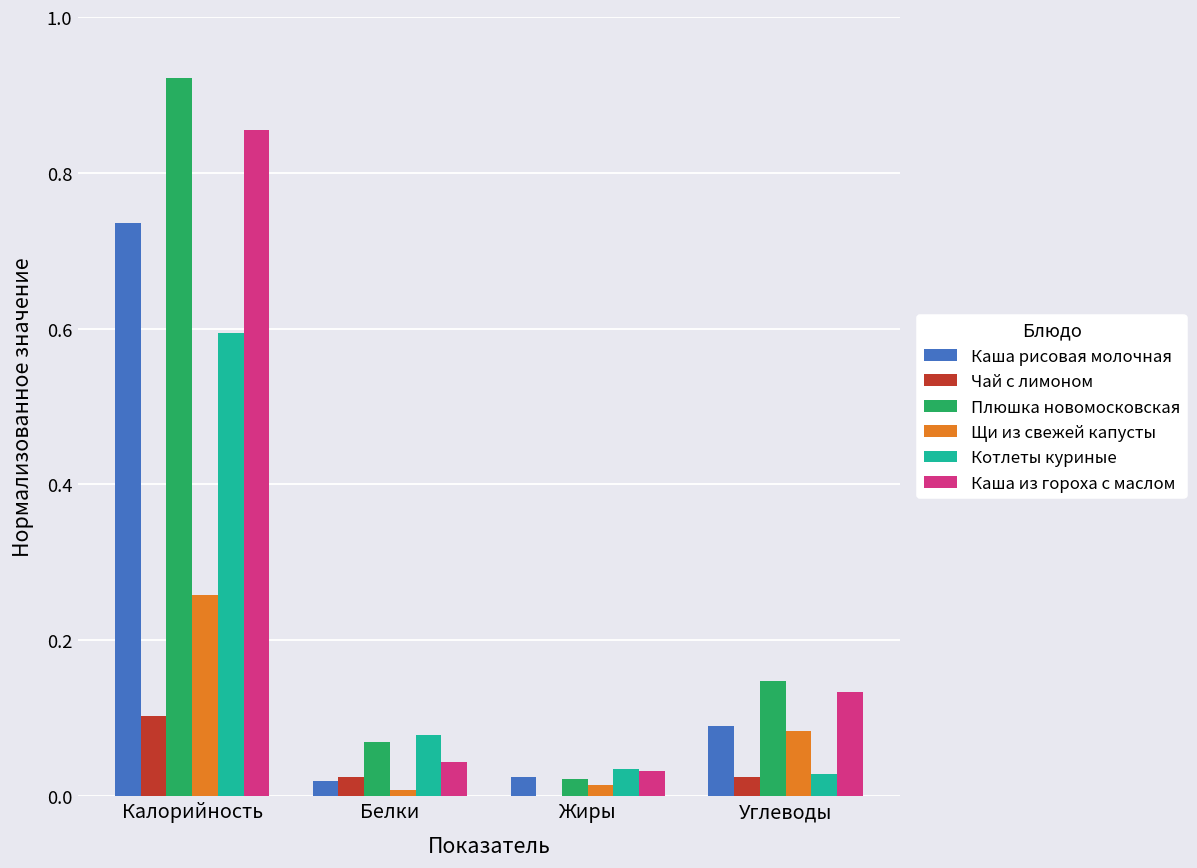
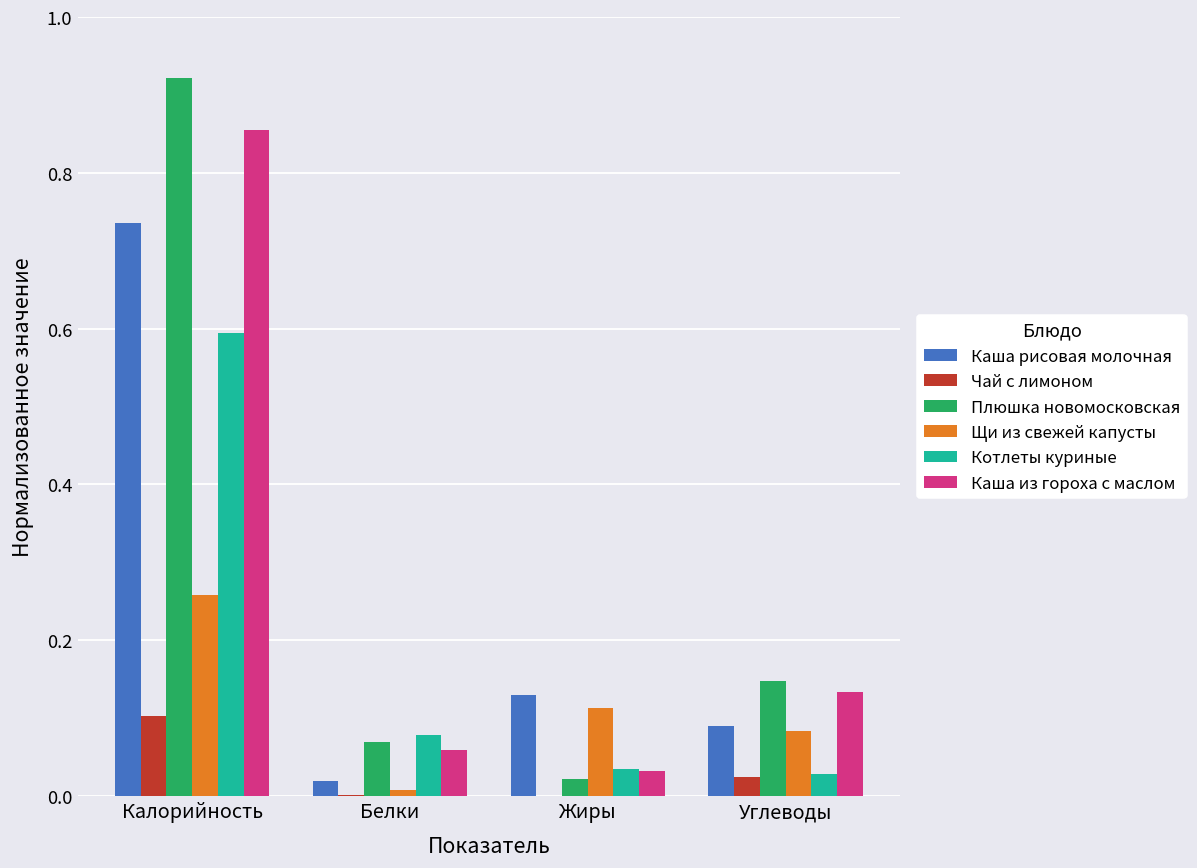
Чай с лимоном, Белки: 0.02 -> 0.00
Каша из гороха с маслом, Белки: 0.04 -> 0.06
Каша рисовая молочная, Жиры: 0.02 -> 0.13
Щи из свежей капусты, Жиры: 0.01 -> 0.11
